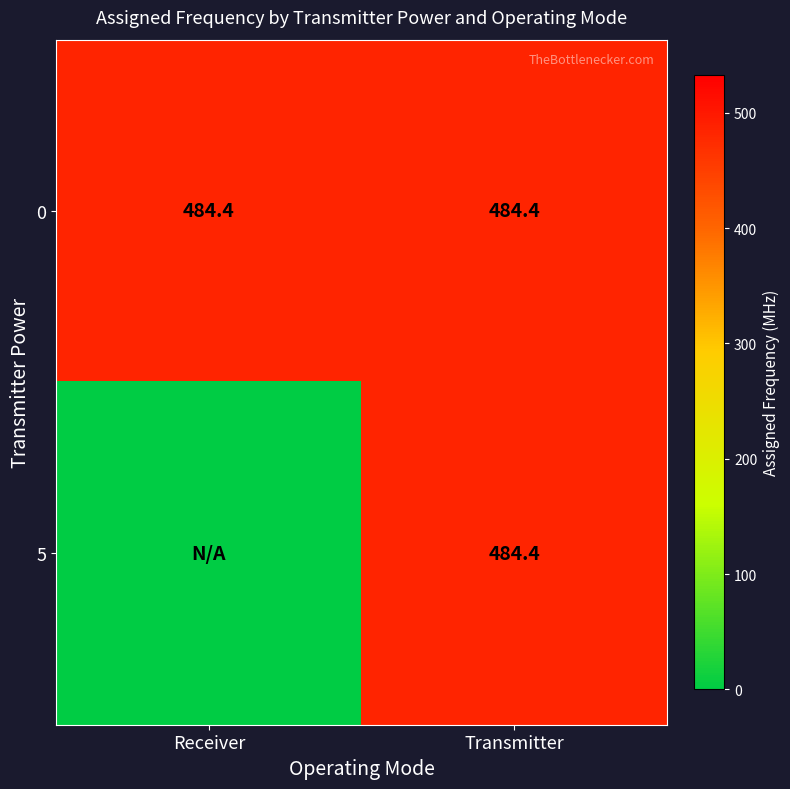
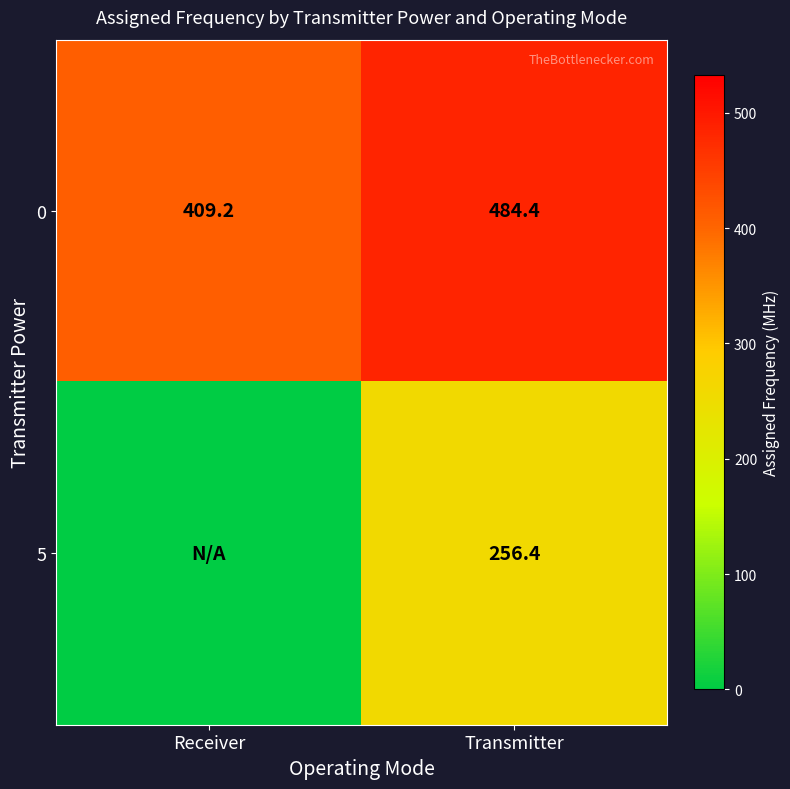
0, Receiver: 484.4 -> 409.2
5, Transmitter: 484.4 -> 256.4
